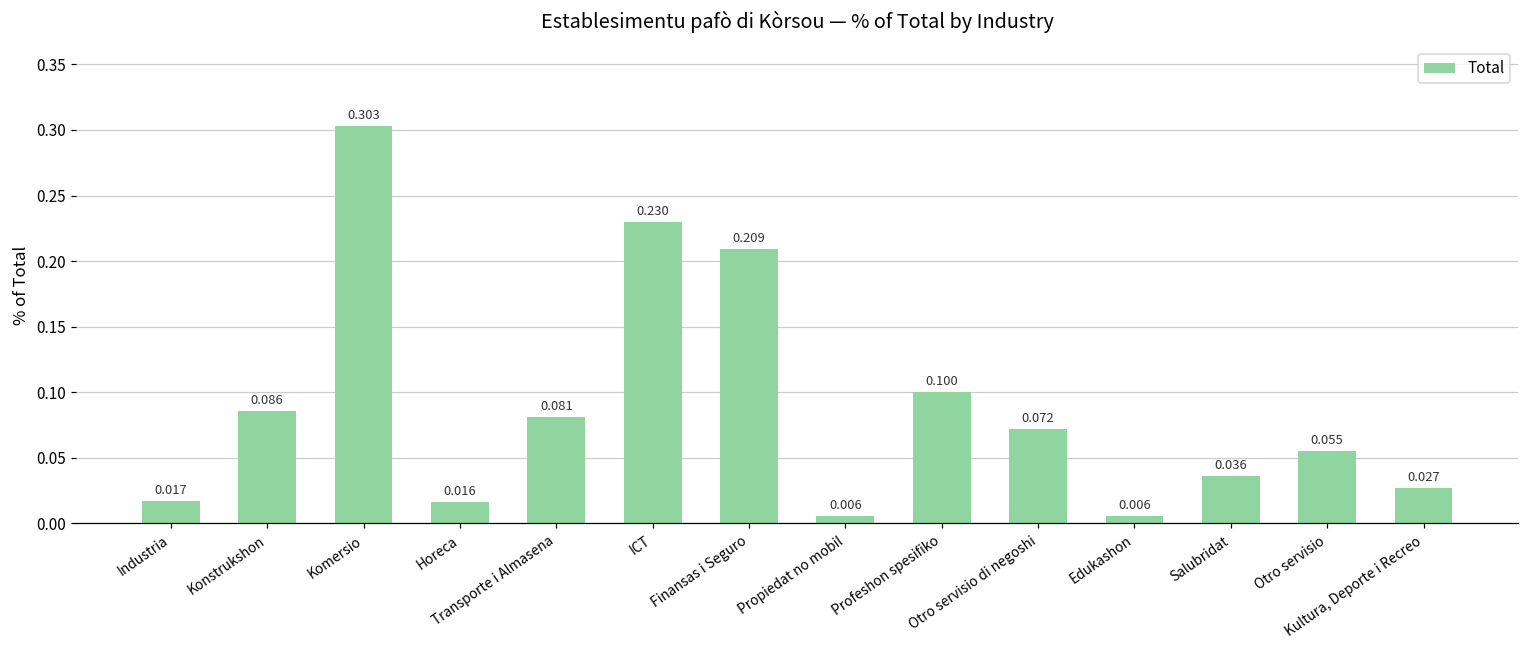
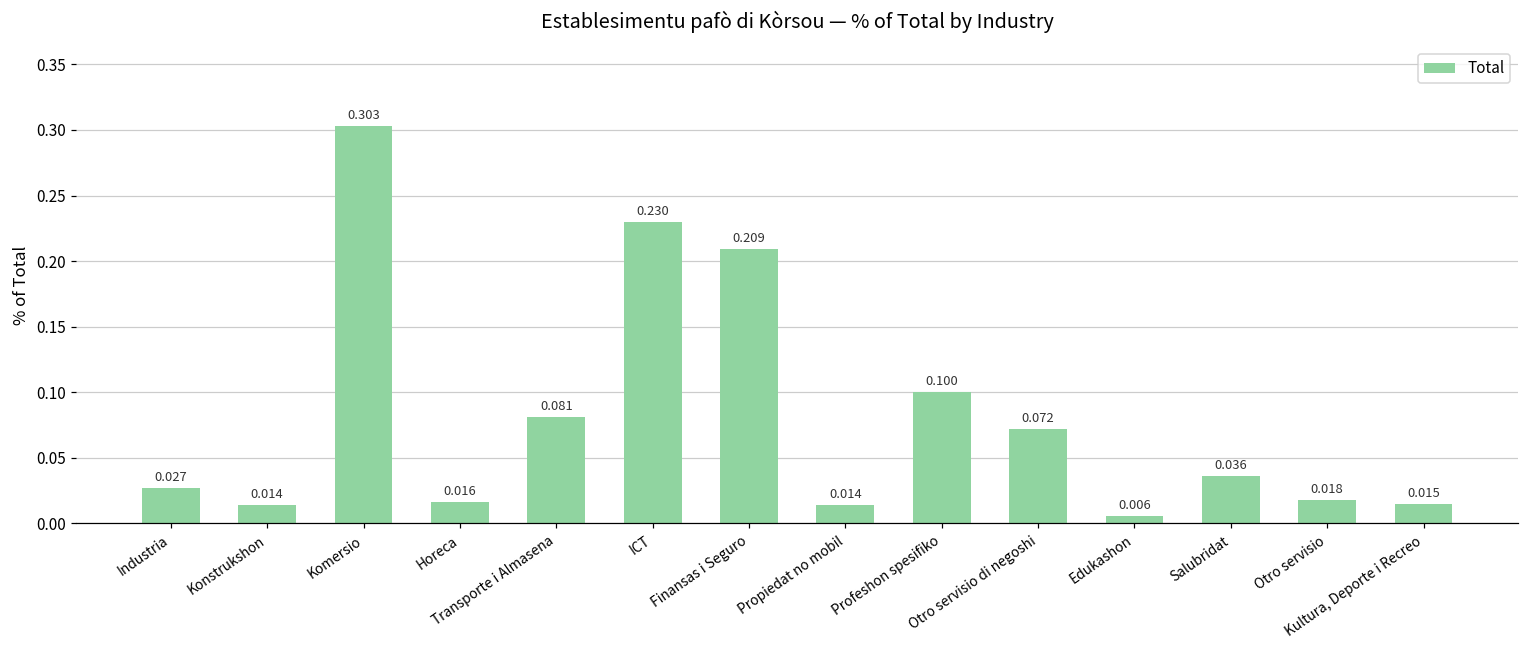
Industria: 0.017 -> 0.027
Konstrukshon: 0.086 -> 0.014
Propiedat no mobil: 0.006 -> 0.014
Otro servisio: 0.055 -> 0.018
Kultura, Deporte i Recreo: 0.027 -> 0.015
